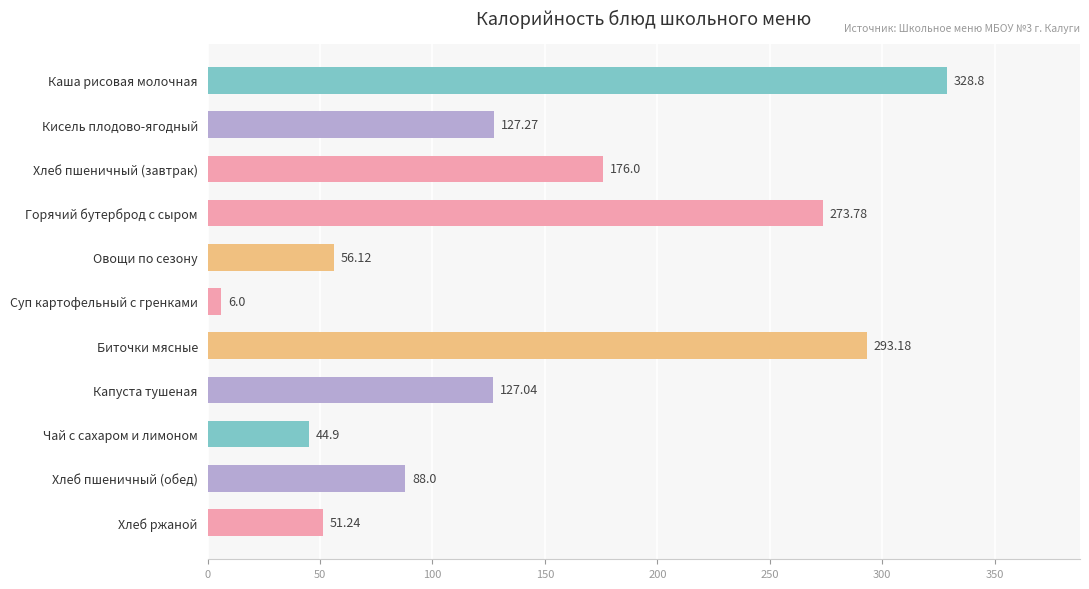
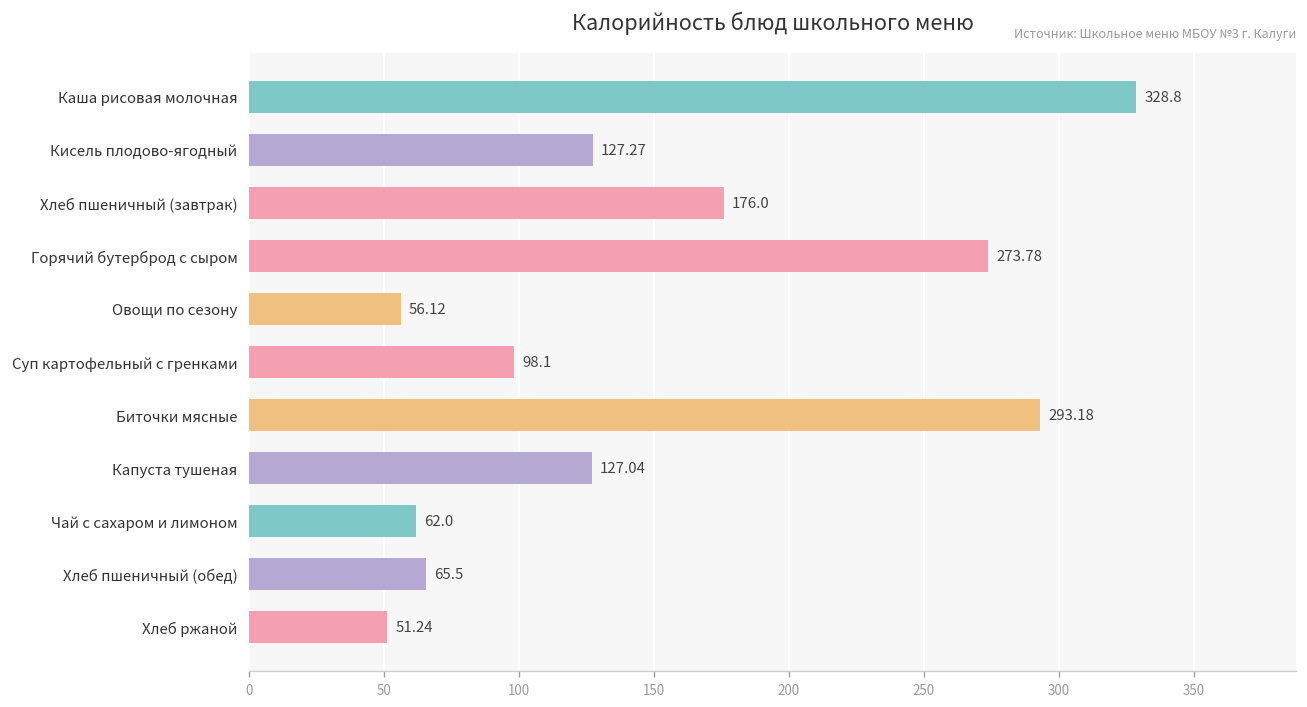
Суп картофельный с гренками: 6.0 -> 98.1
Чай с сахаром и лимоном: 44.9 -> 62.0
Хлеб пшеничный (обед): 88.0 -> 65.5
